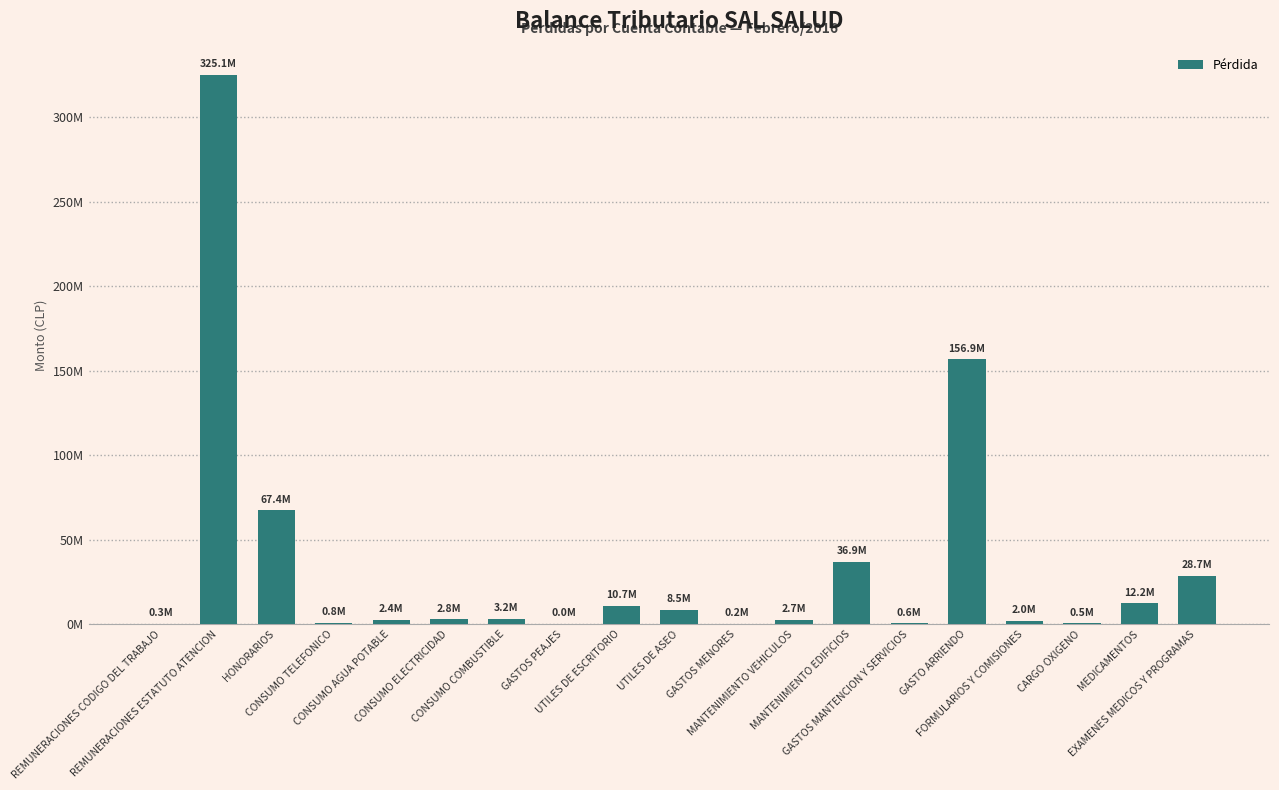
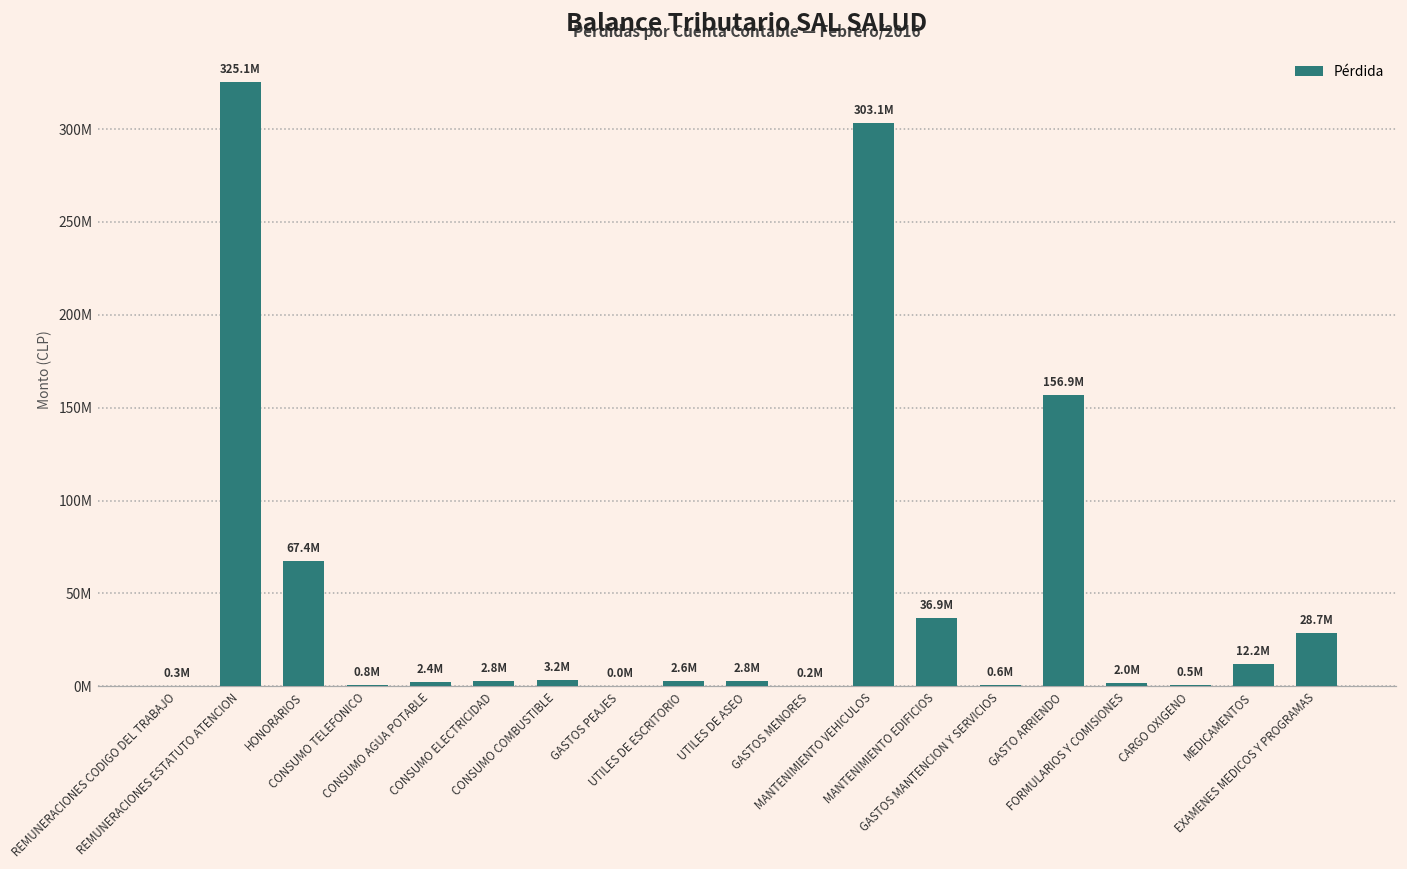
UTILES DE ESCRITORIO: 10.7M -> 2.6M
UTILES DE ASEO: 8.5M -> 2.8M
MANTENIMIENTO VEHICULOS: 2.7M -> 303.1M
